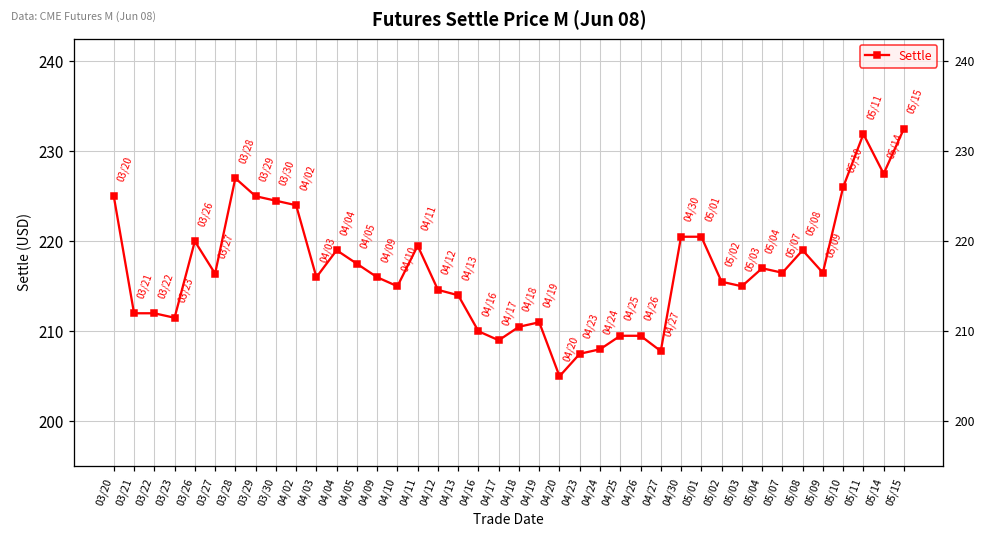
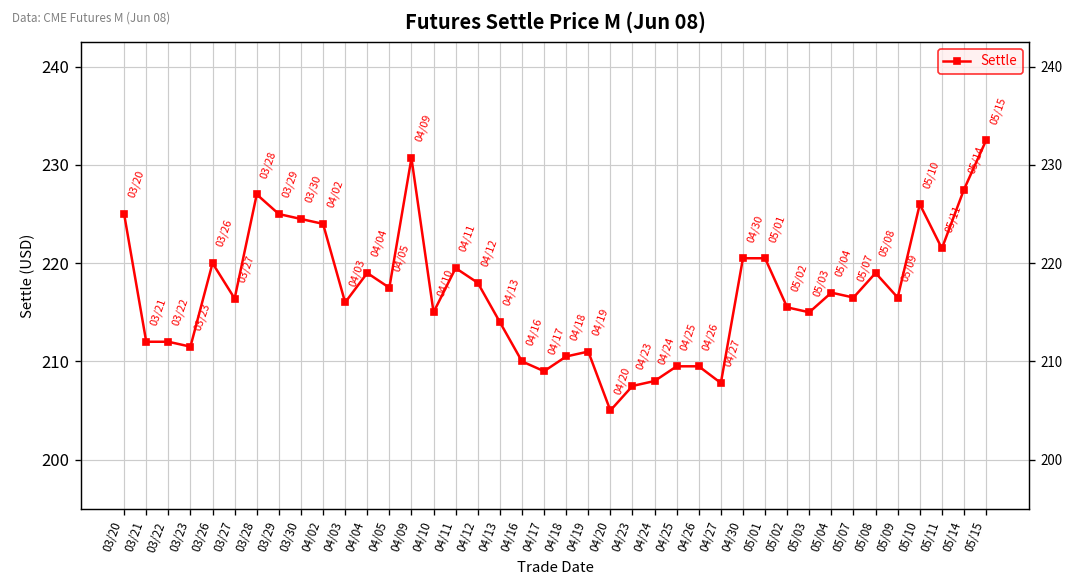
04/09: 216 -> 231
04/12: 215 -> 218
05/11: 232 -> 222
